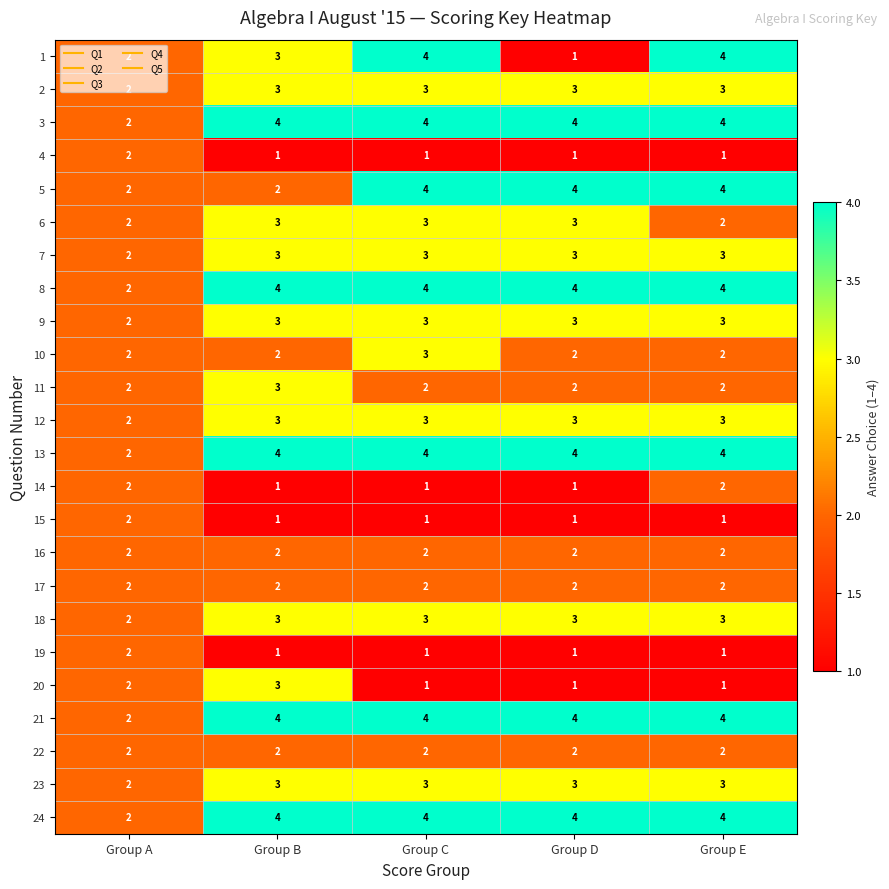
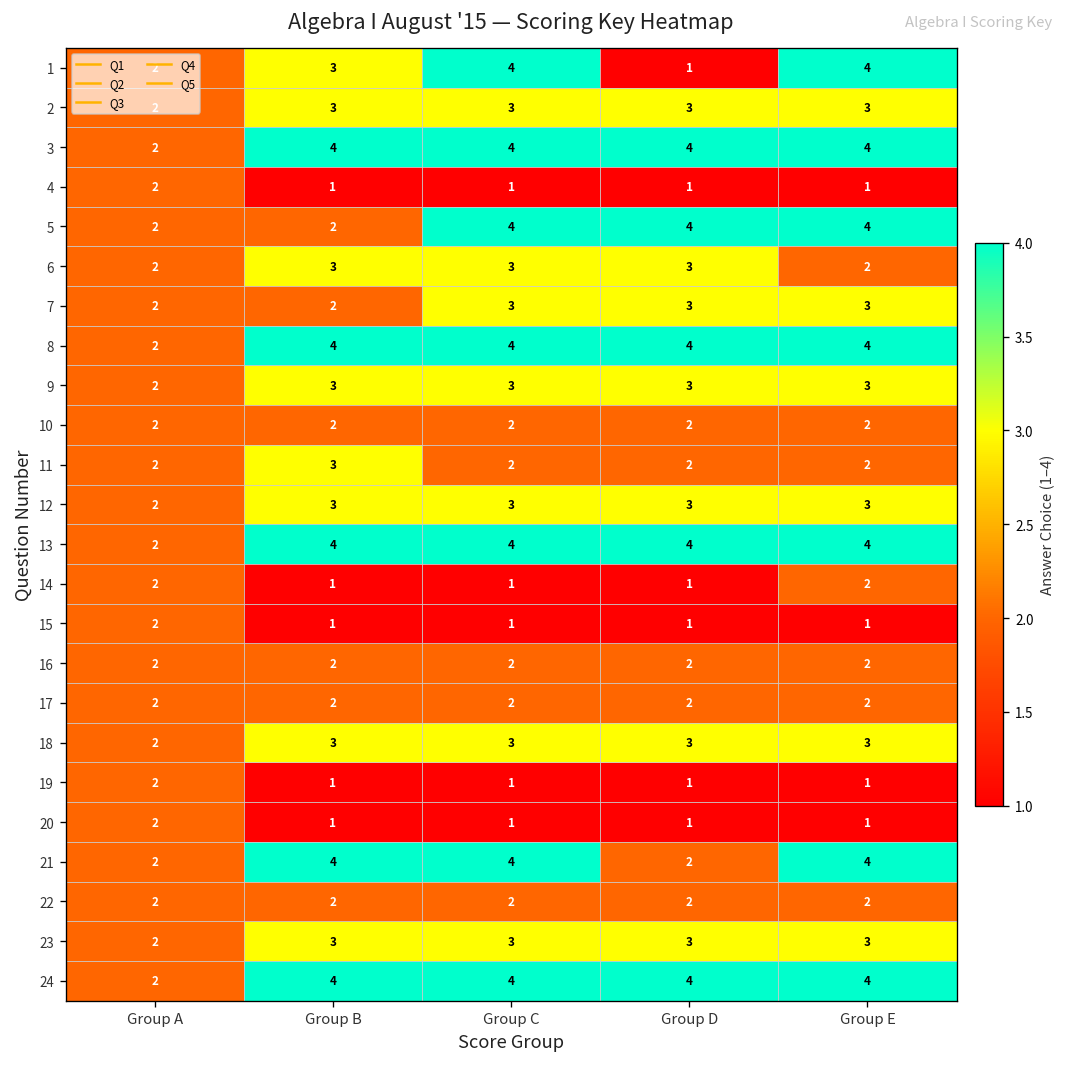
7, Group B: 3 -> 2
10, Group C: 3 -> 2
20, Group B: 3 -> 1
21, Group D: 4 -> 2
